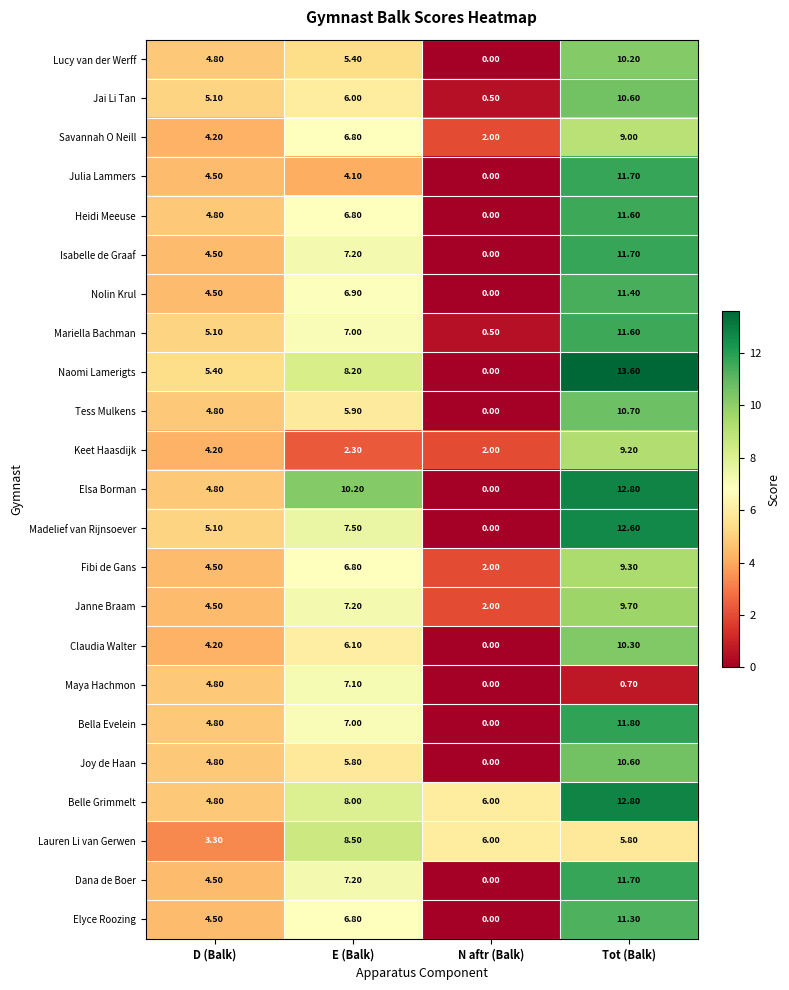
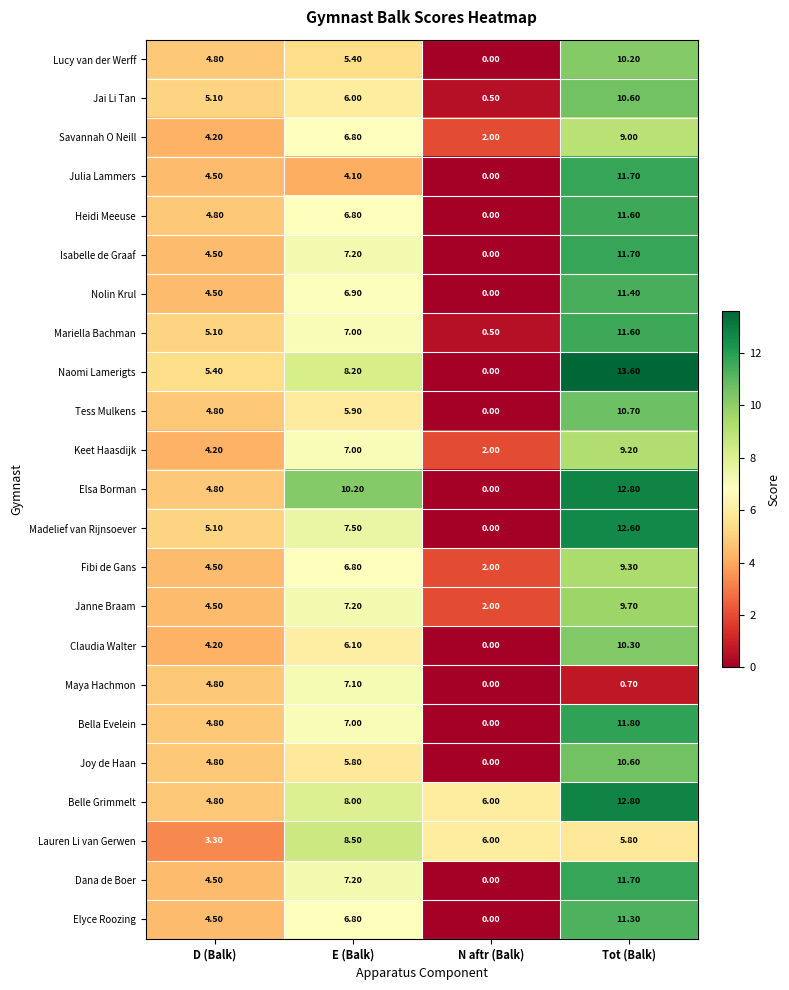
Keet Haasdijk, E (Balk): 2.30 -> 7.00
